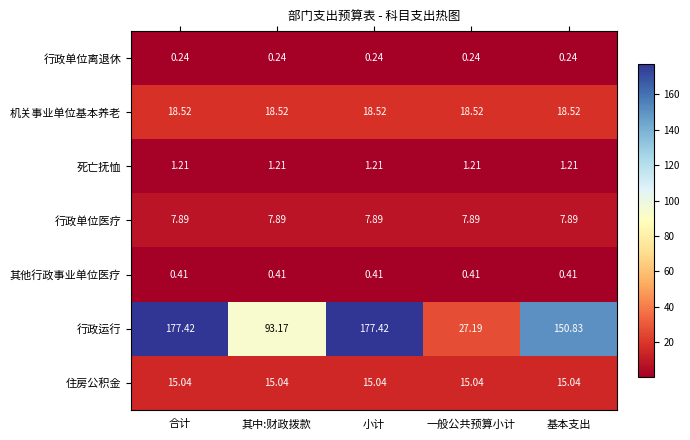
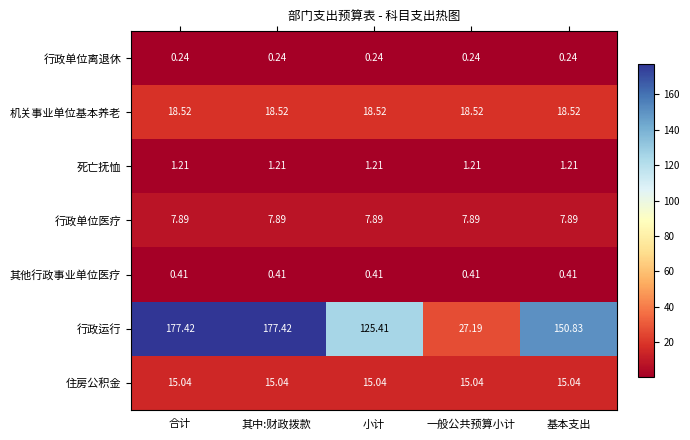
行政运行, 其中:财政拨款: 93.17 -> 177.42
行政运行, 小计: 177.42 -> 125.41
